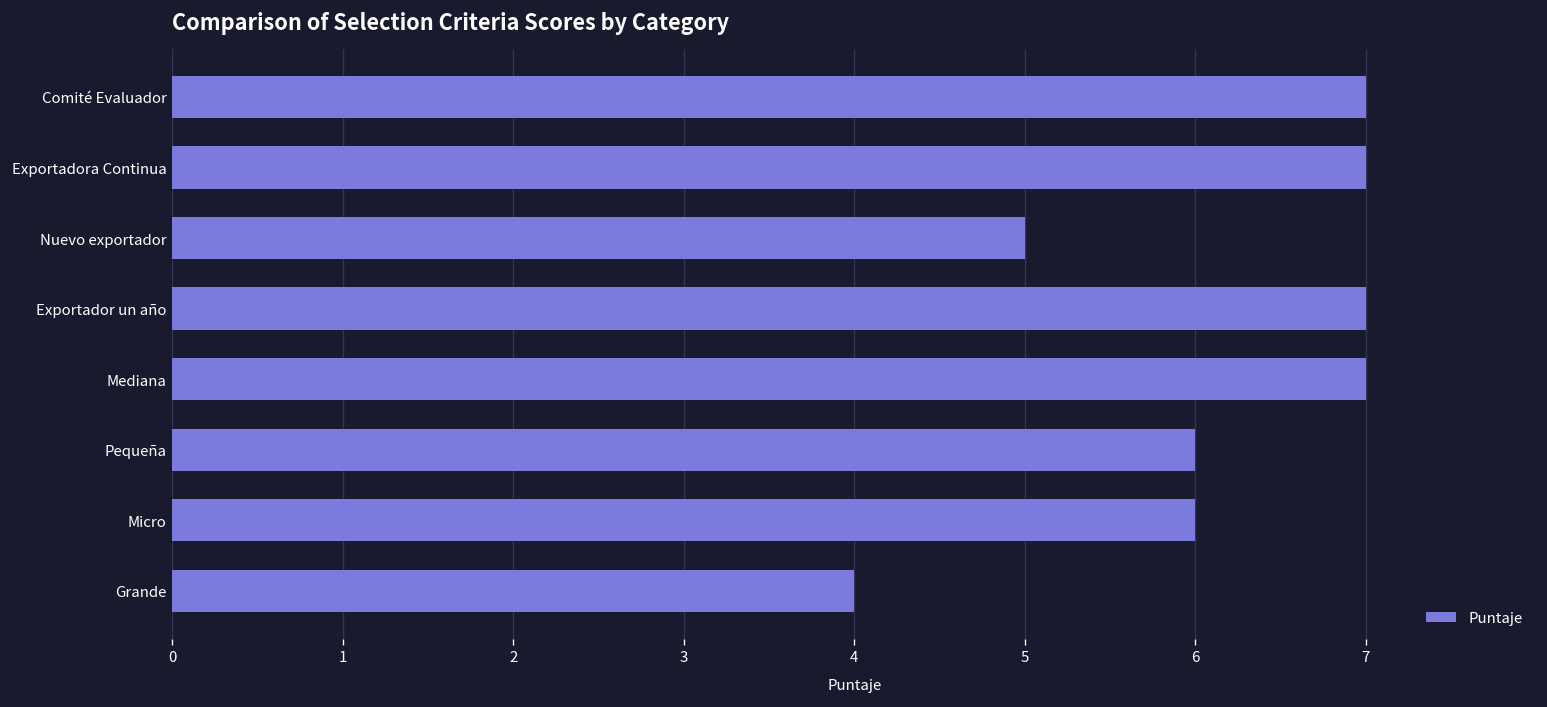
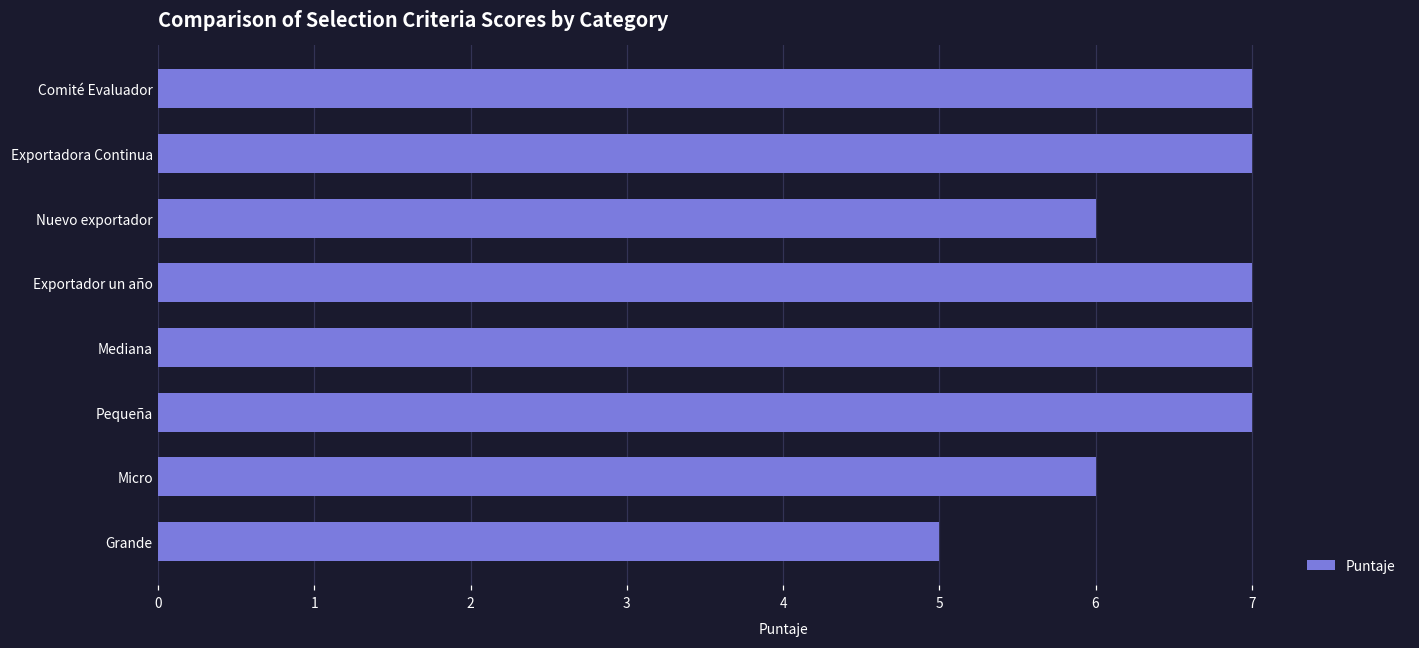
Nuevo exportador: 5 -> 6
Pequeña: 6 -> 7
Grande: 4 -> 5
